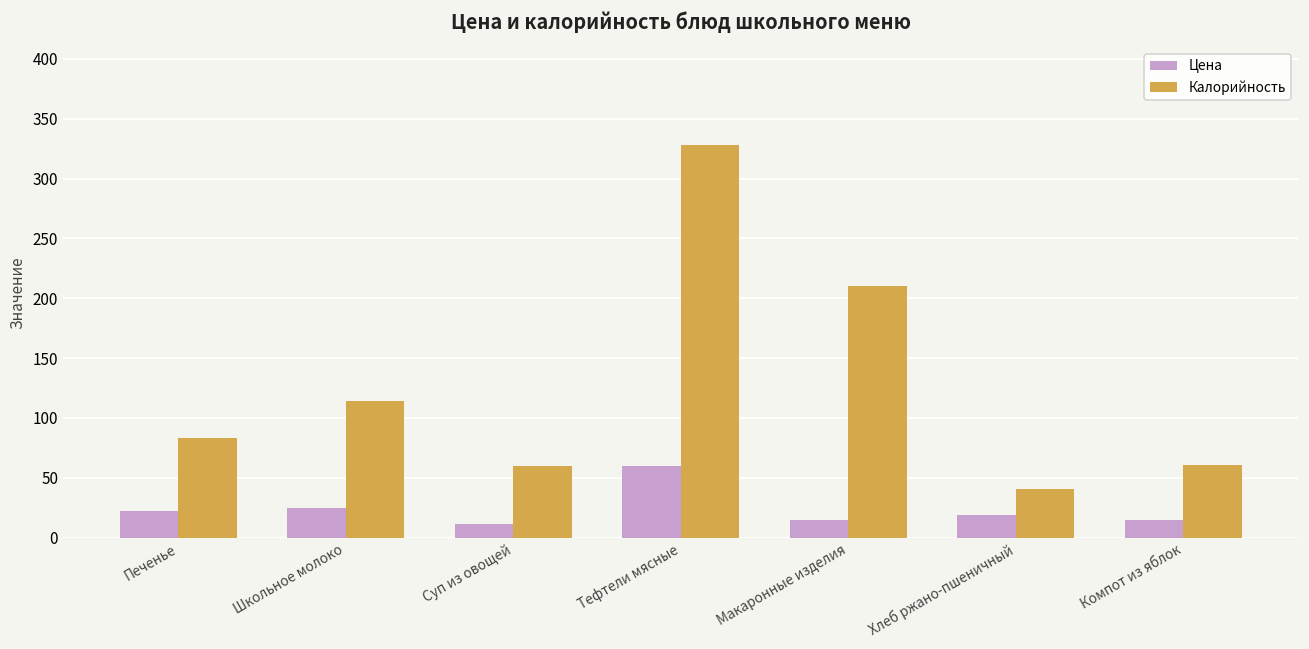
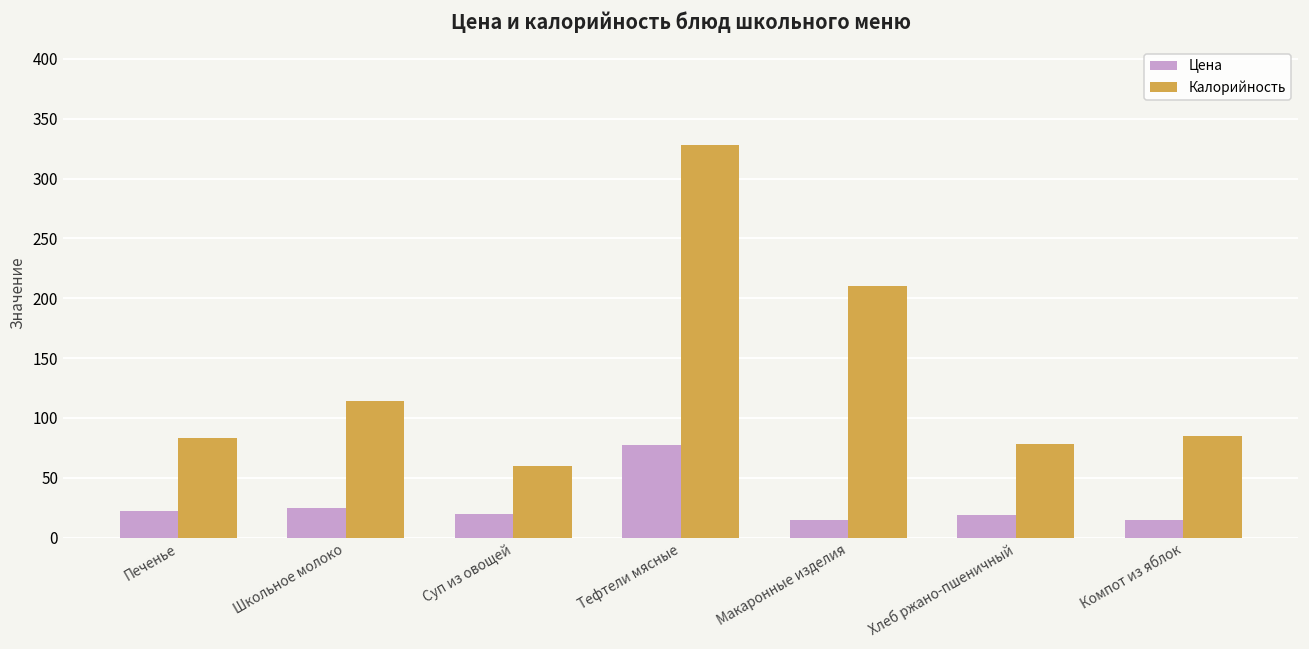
Цена, Суп из овощей: 11 -> 20
Цена, Тефтели мясные: 60 -> 77
Калорийность, Хлеб ржано-пшеничный: 41 -> 78
Калорийность, Компот из яблок: 61 -> 85
